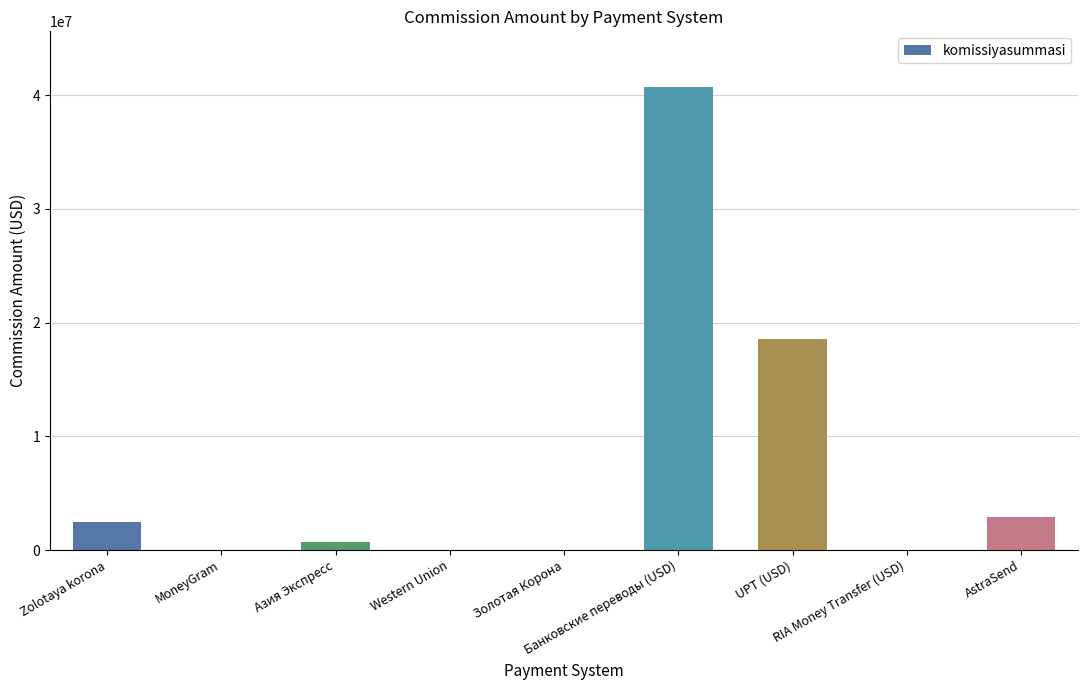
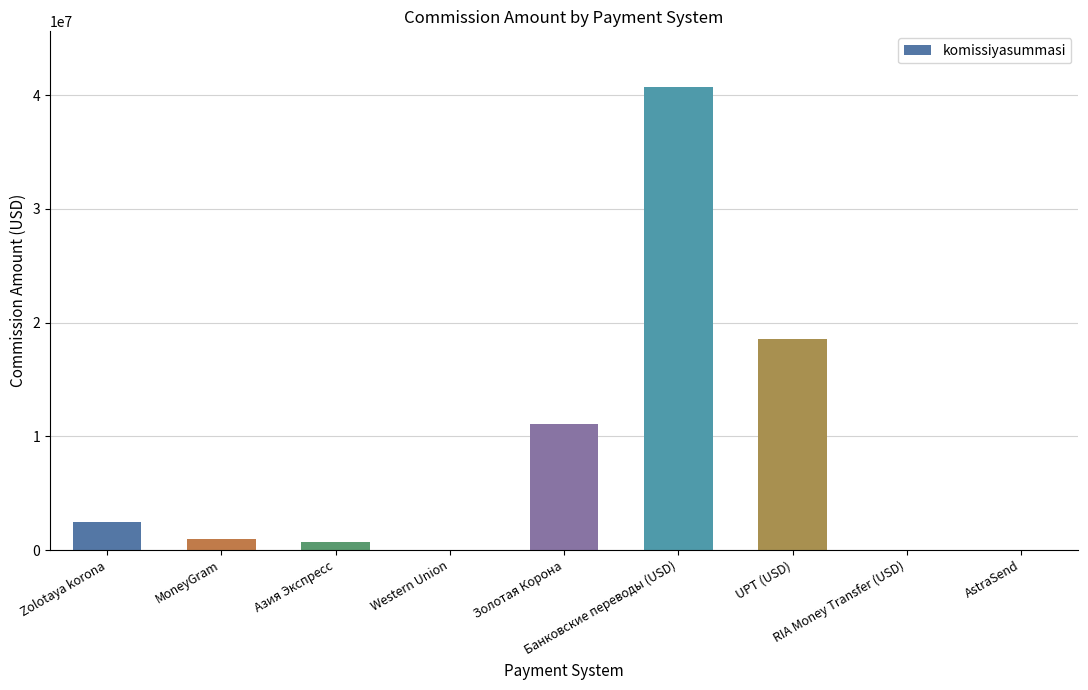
MoneyGram: 0 -> 1000000
Золотая Корона: 0 -> 11100000
AstraSend: 2900000 -> 0
